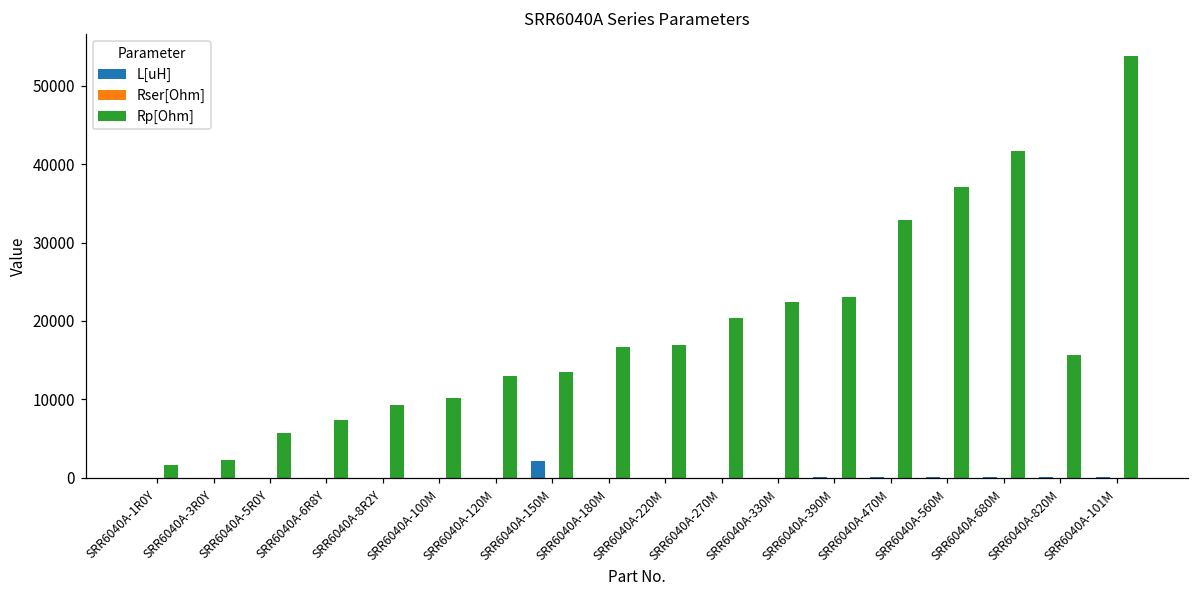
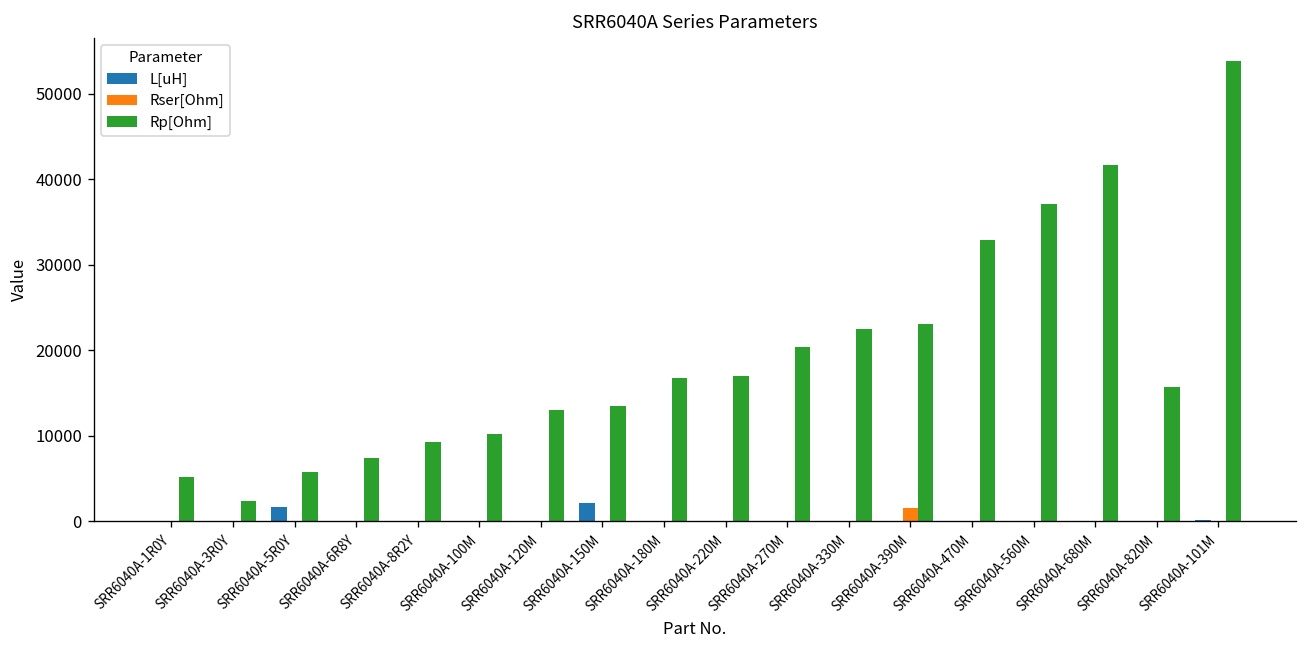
Rp[Ohm], SRR6040A-1R0Y: 2000 -> 5000
L[uH], SRR6040A-5R0Y: 0 -> 2000
Rser[Ohm], SRR6040A-390M: 0 -> 2000
